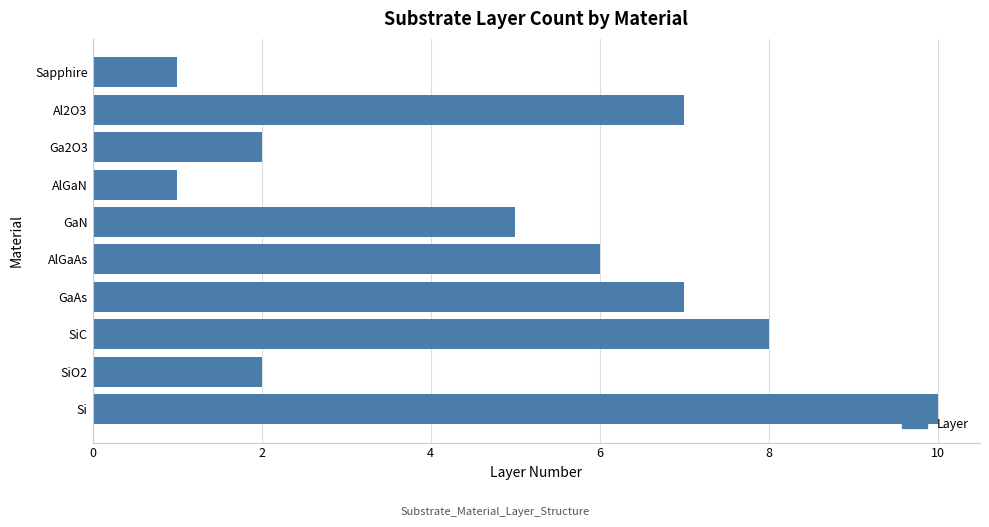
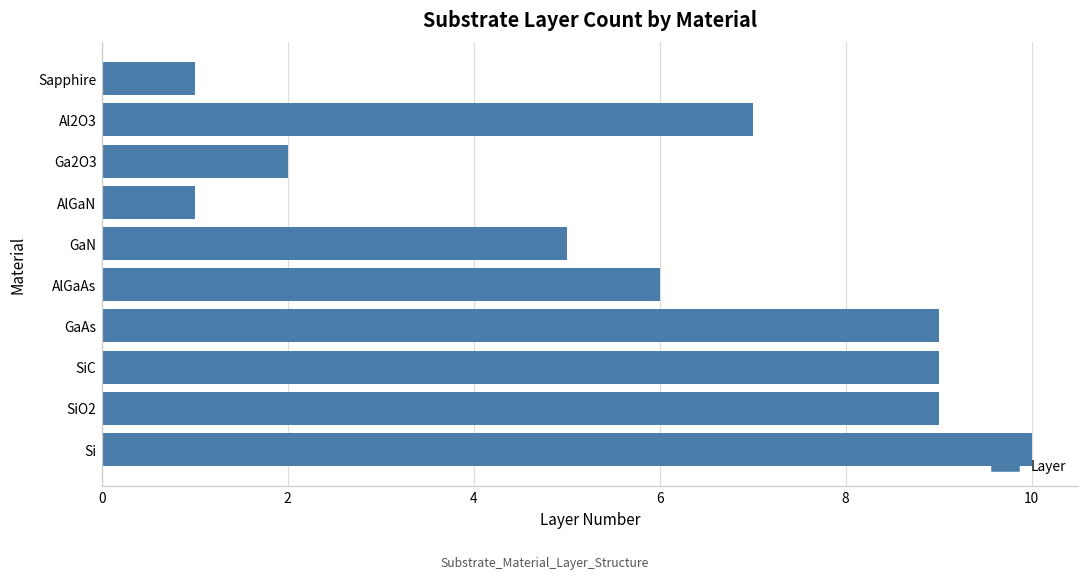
GaAs: 7 -> 9
SiC: 8 -> 9
SiO2: 2 -> 9
